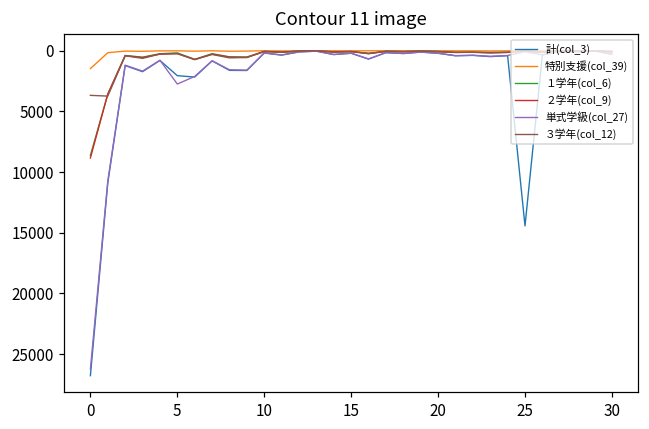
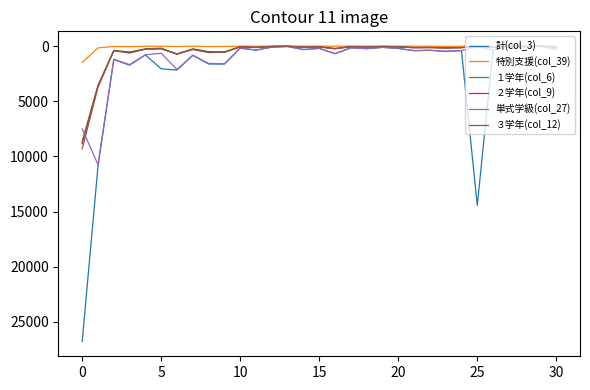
単式学級(col_27), 0: 26200 -> 7500
３学年(col_12), 0: 3700 -> 9300
単式学級(col_27), 5: 2700 -> 600
